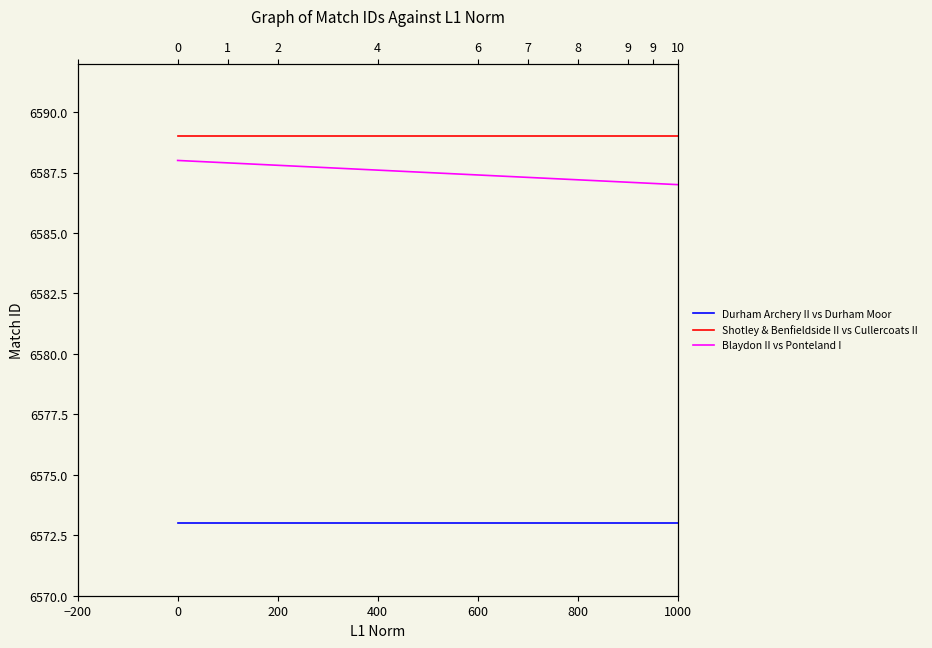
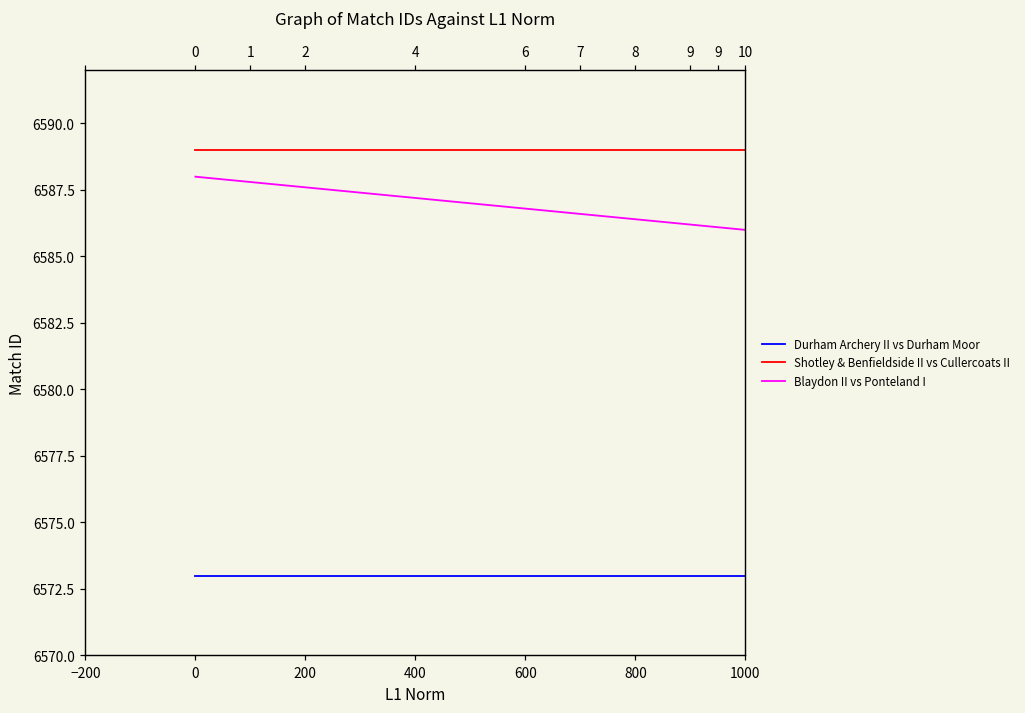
Blaydon II vs Ponteland I, 1000: 6587 -> 6586
